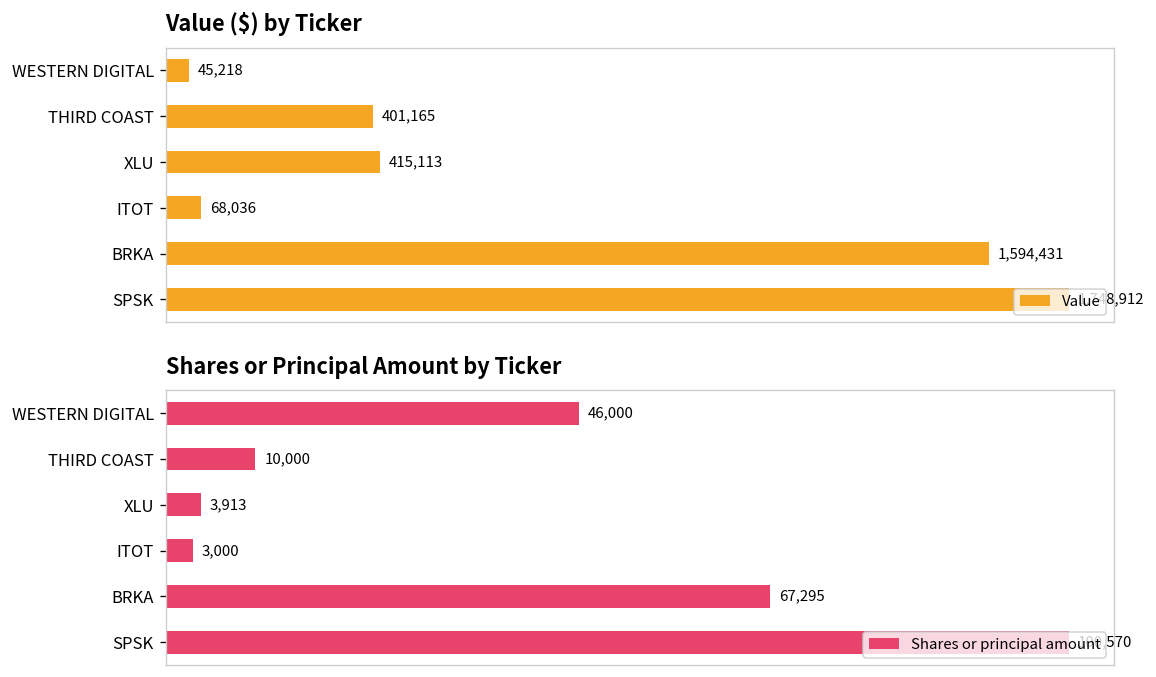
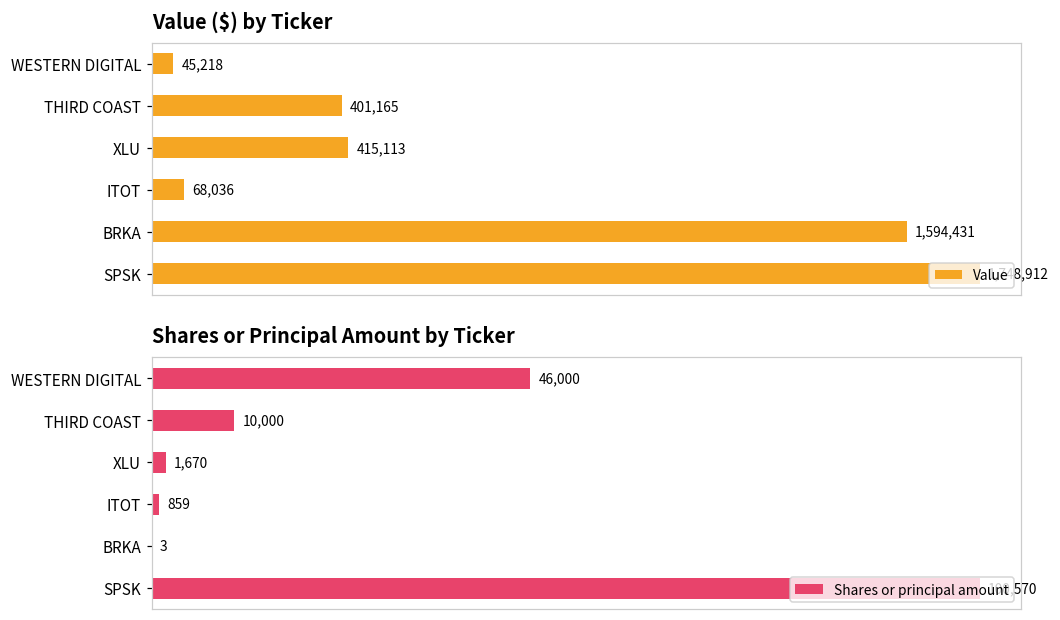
Shares or Principal Amount by Ticker, XLU: 3,913 -> 1,670
Shares or Principal Amount by Ticker, ITOT: 3,000 -> 859
Shares or Principal Amount by Ticker, BRKA: 67,295 -> 3
